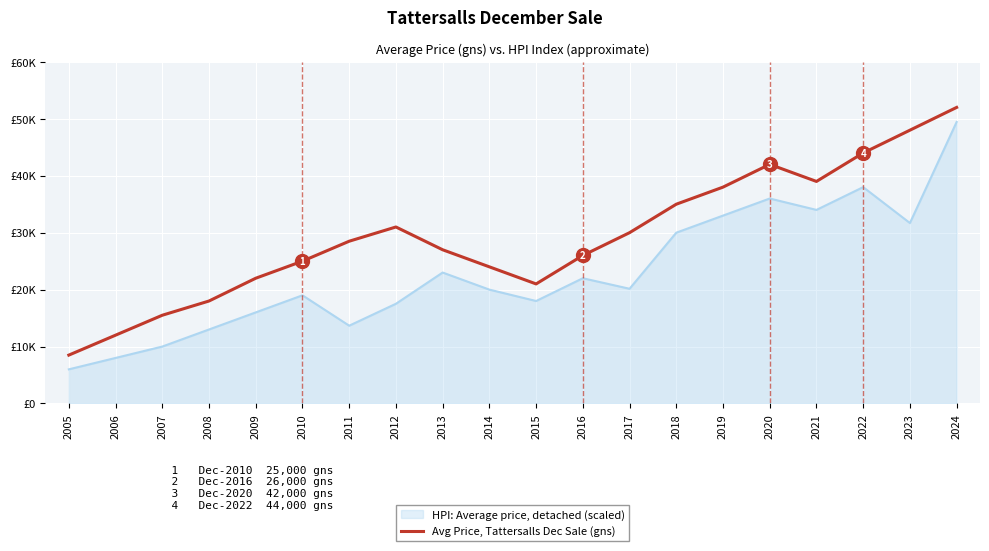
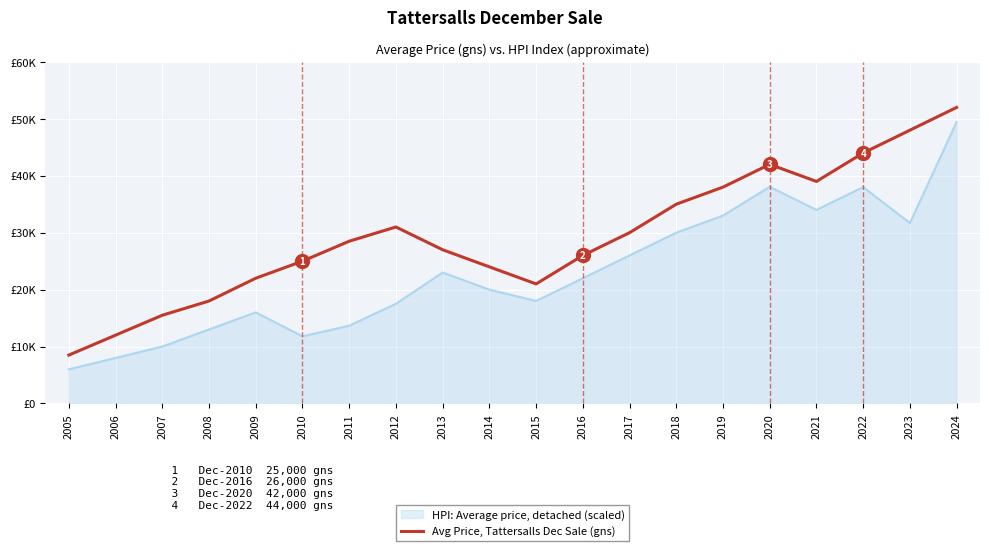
HPI: Average price, detached (scaled), 2010: £19000 -> £12000
HPI: Average price, detached (scaled), 2017: £20000 -> £26000
HPI: Average price, detached (scaled), 2020: £36000 -> £38000
